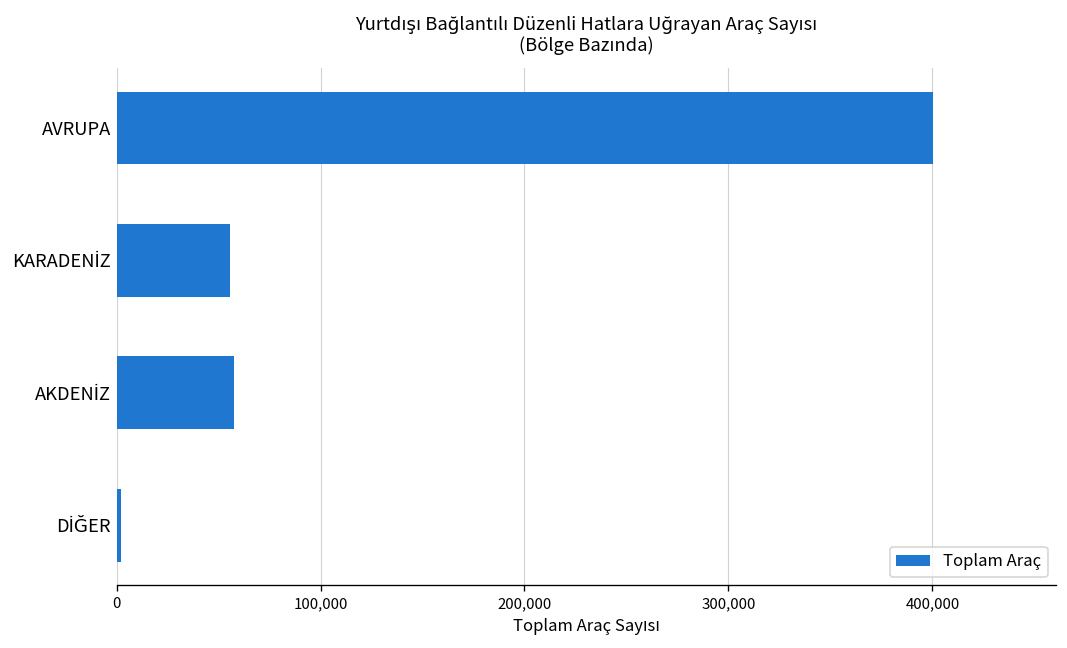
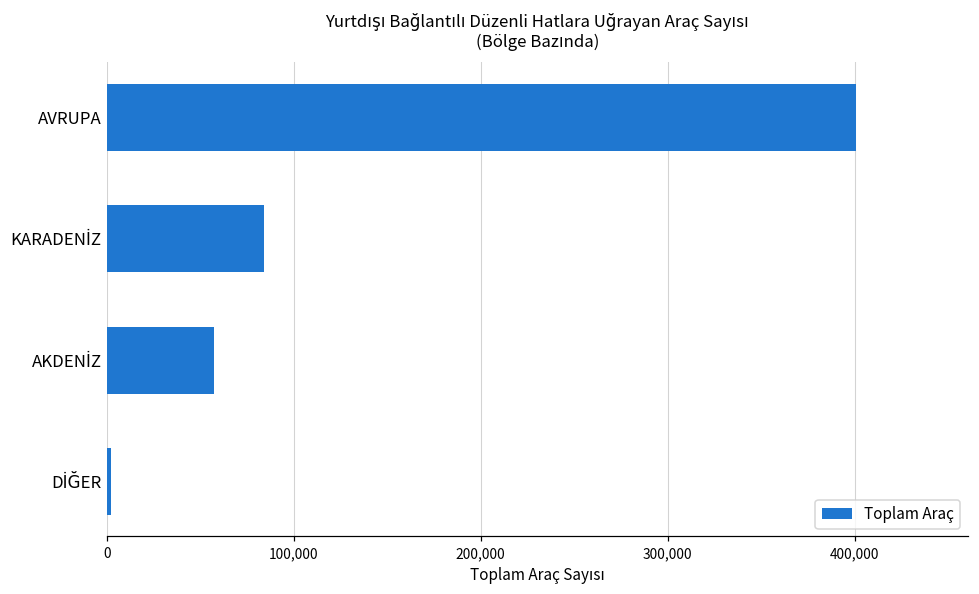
KARADENİZ: 56,000 -> 84,000
